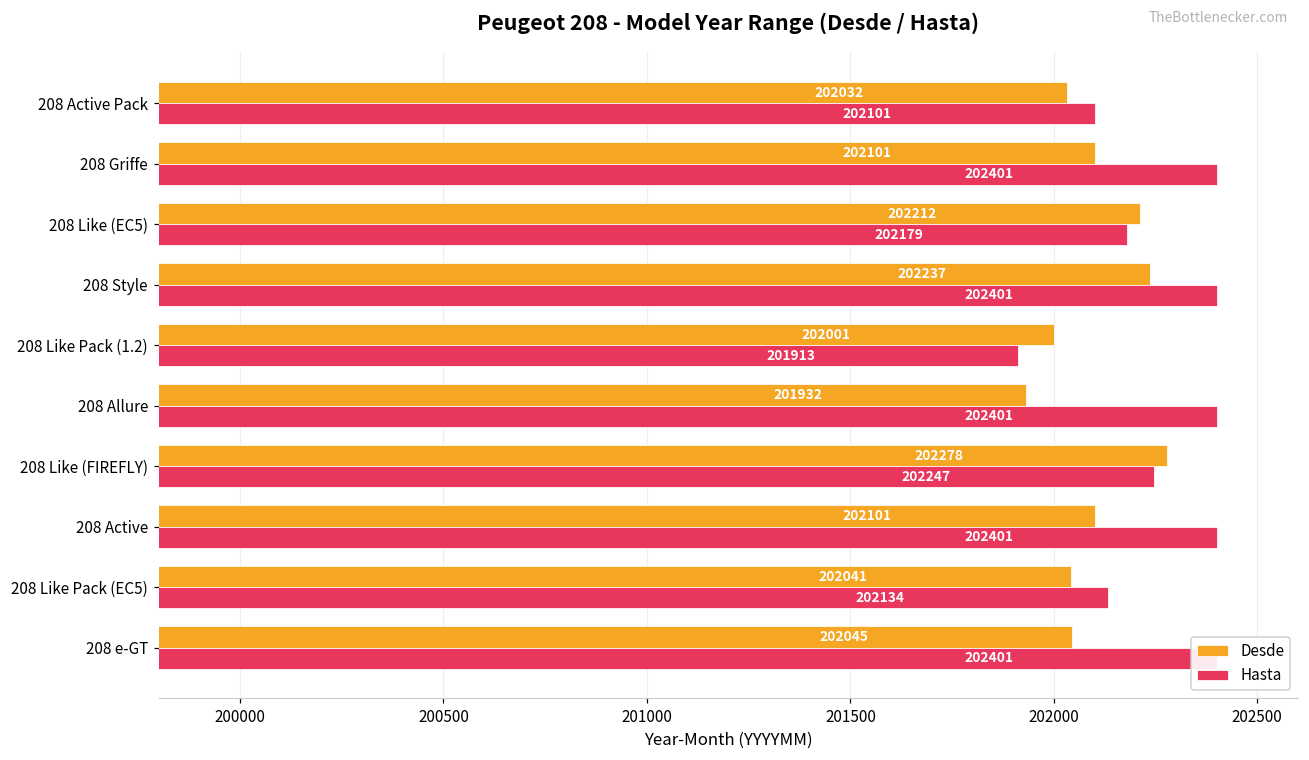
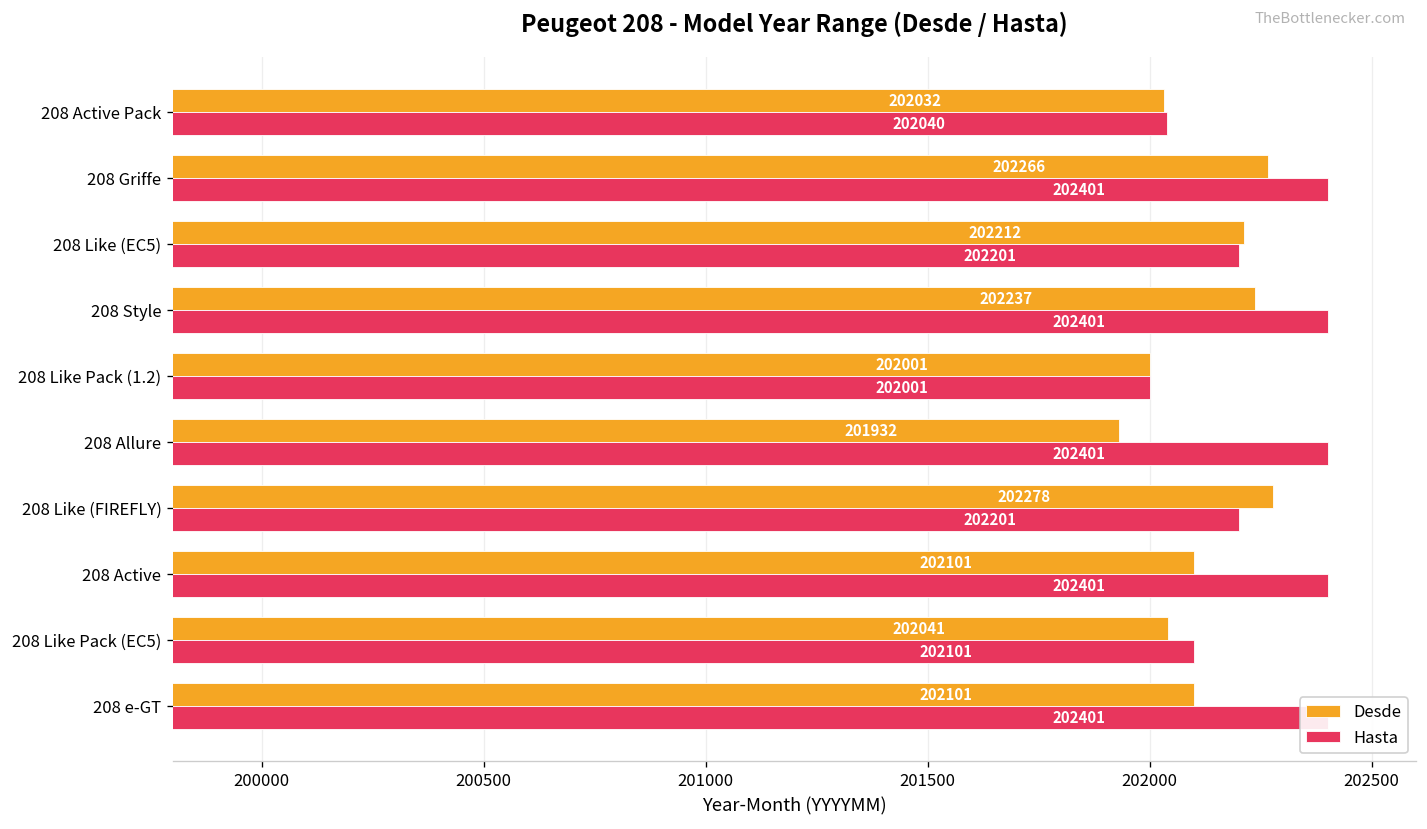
Hasta, 208 Active Pack: 202101 -> 202040
Desde, 208 Griffe: 202101 -> 202266
Hasta, 208 Like (EC5): 202179 -> 202201
Hasta, 208 Like Pack (1.2): 201913 -> 202001
Hasta, 208 Like (FIREFLY): 202247 -> 202201
Hasta, 208 Like Pack (EC5): 202134 -> 202101
Desde, 208 e-GT: 202045 -> 202101
